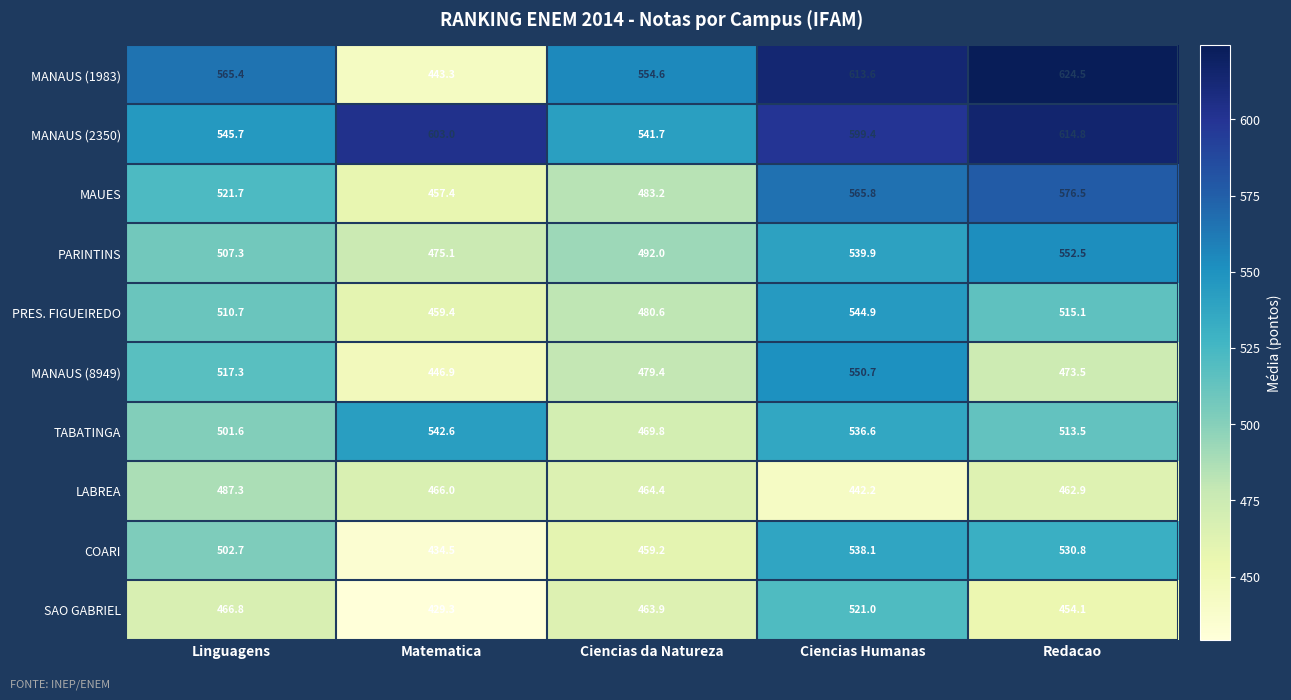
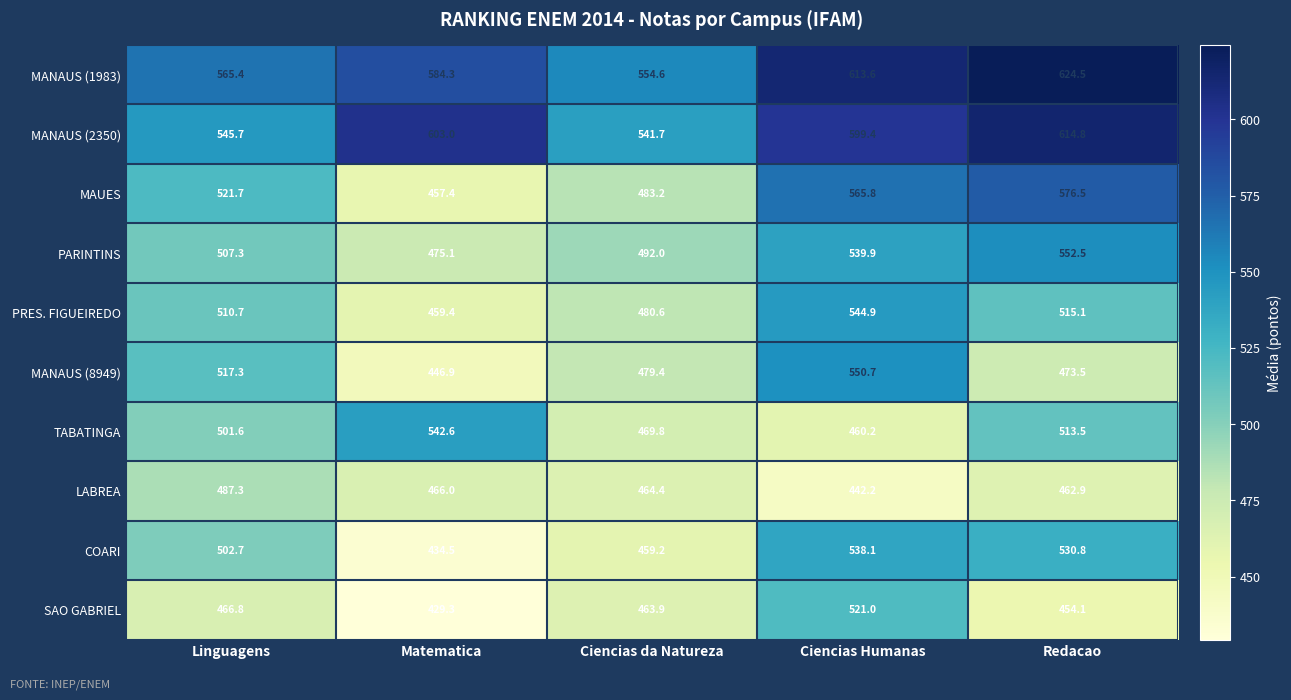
MANAUS (1983), Matematica: 443.3 -> 584.3
TABATINGA, Ciencias Humanas: 536.6 -> 460.2
